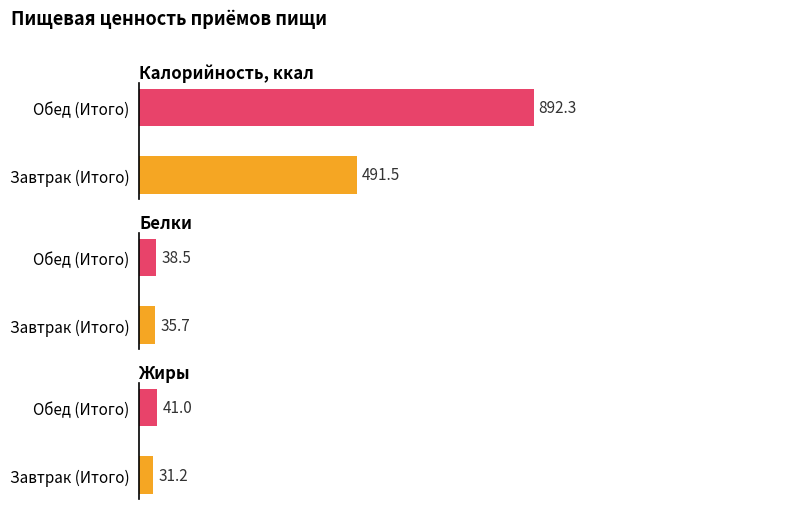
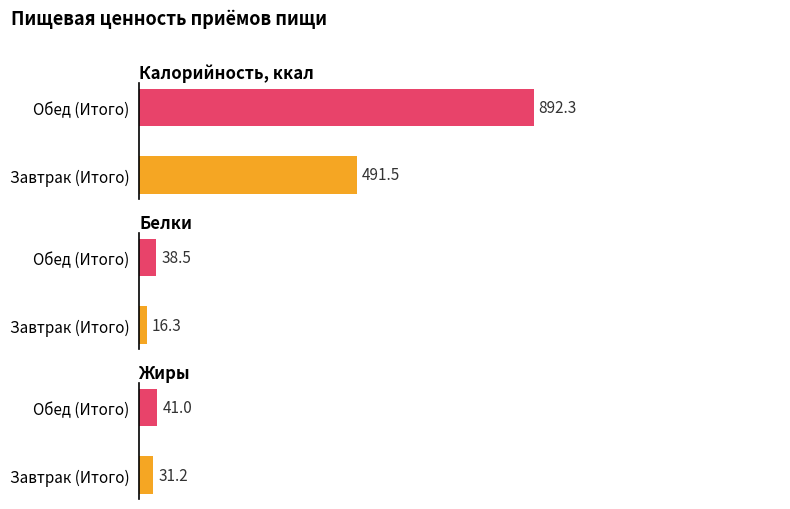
Белки, Завтрак (Итого): 35.7 -> 16.3
